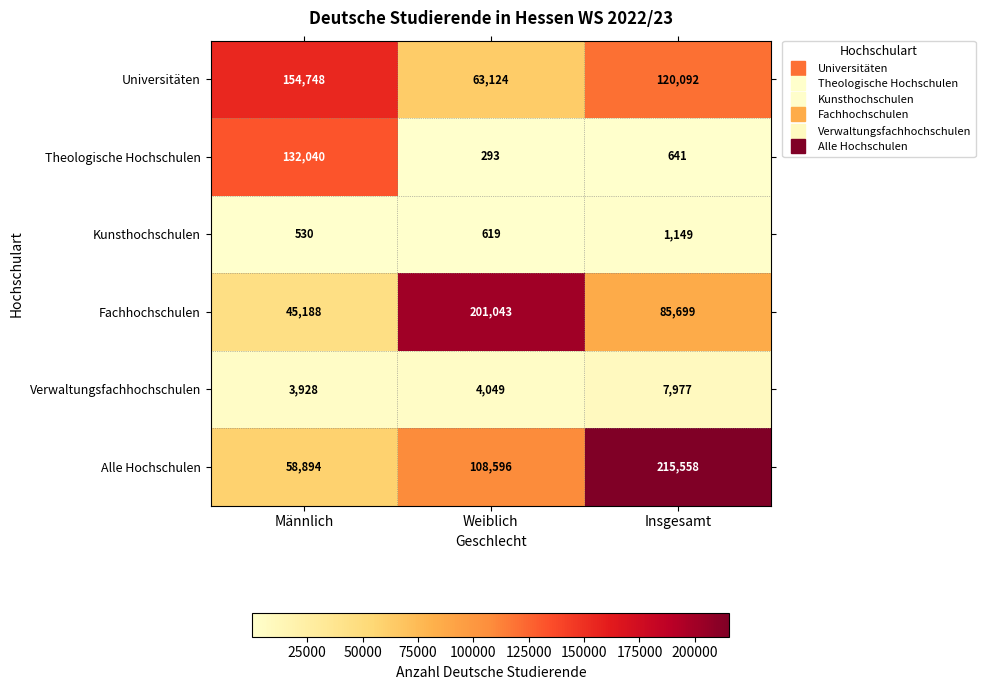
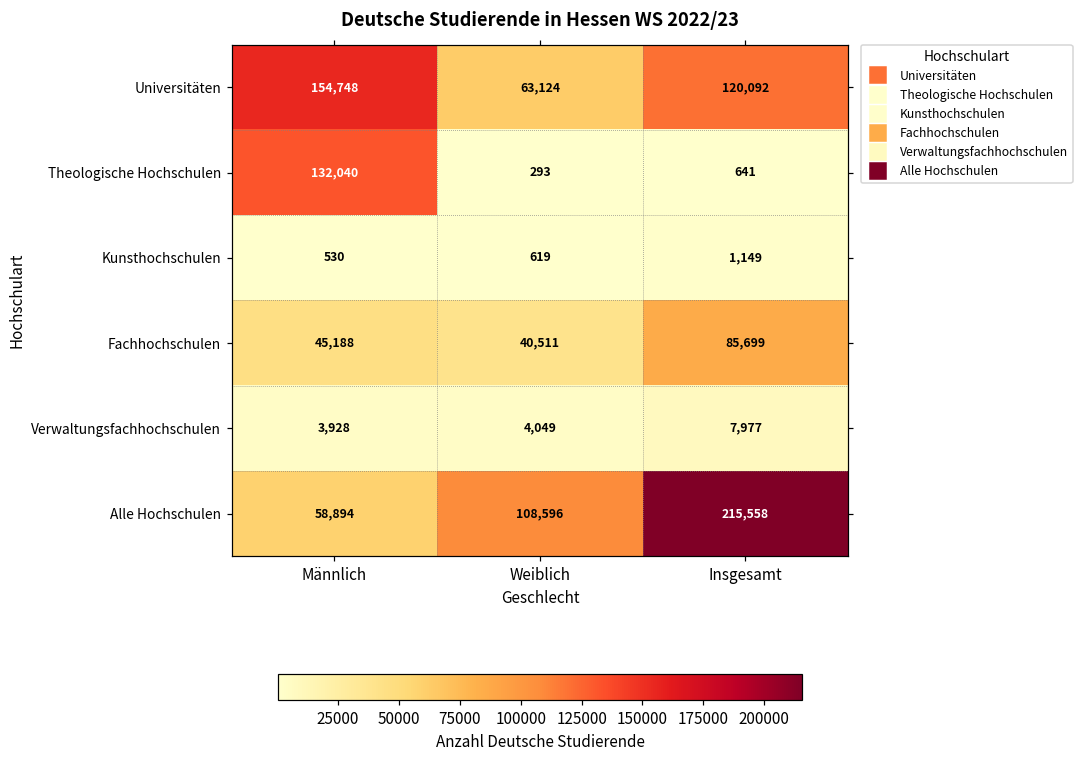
Fachhochschulen, Weiblich: 201,043 -> 40,511
